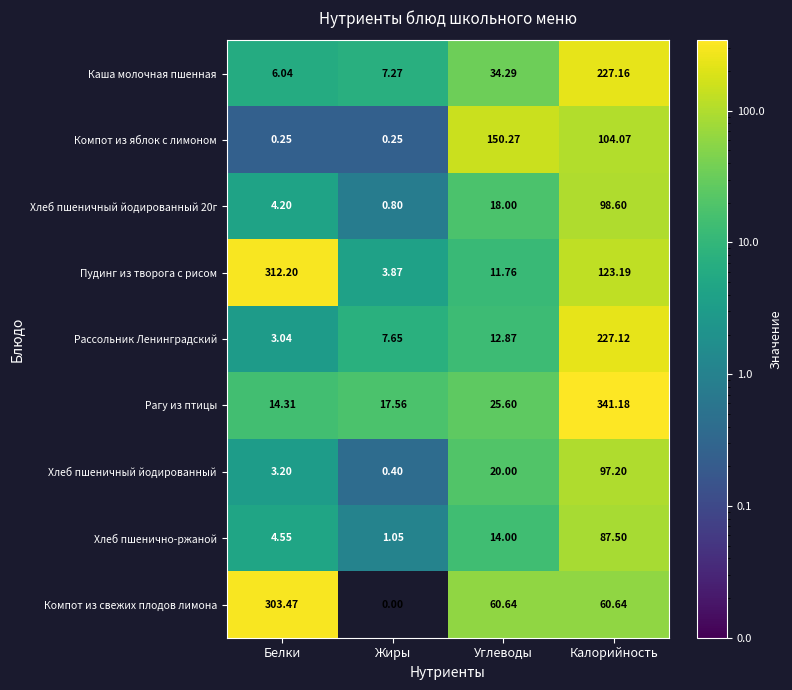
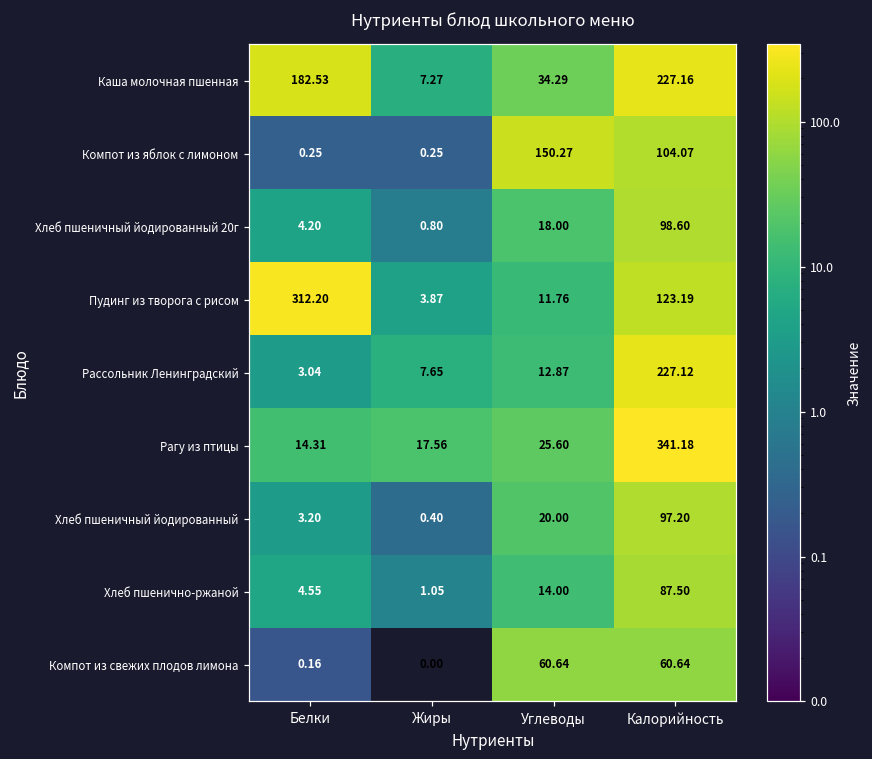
Каша молочная пшенная, Белки: 6.04 -> 182.53
Компот из свежих плодов лимона, Белки: 303.47 -> 0.16
